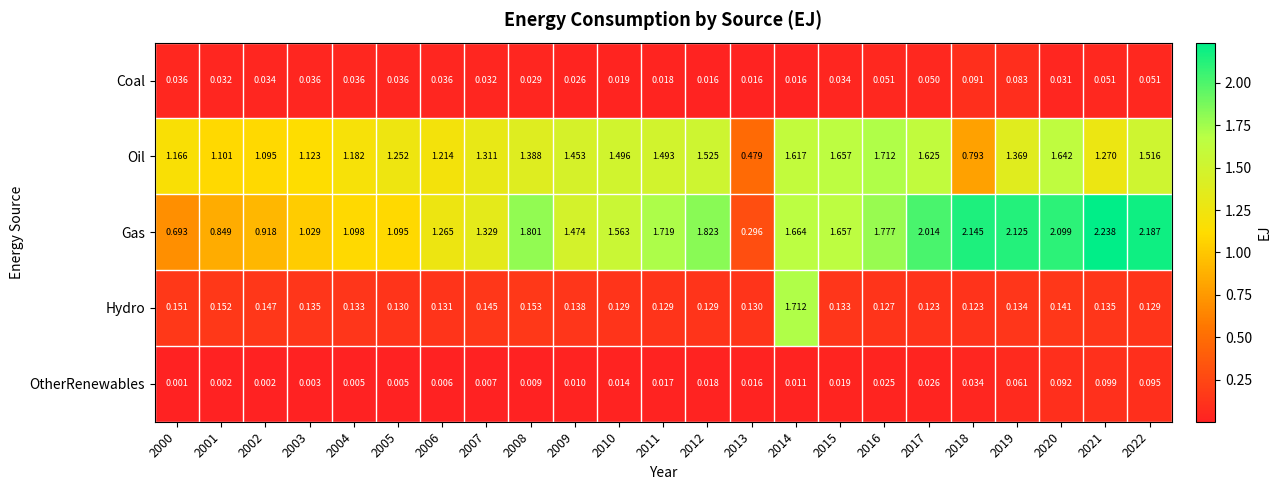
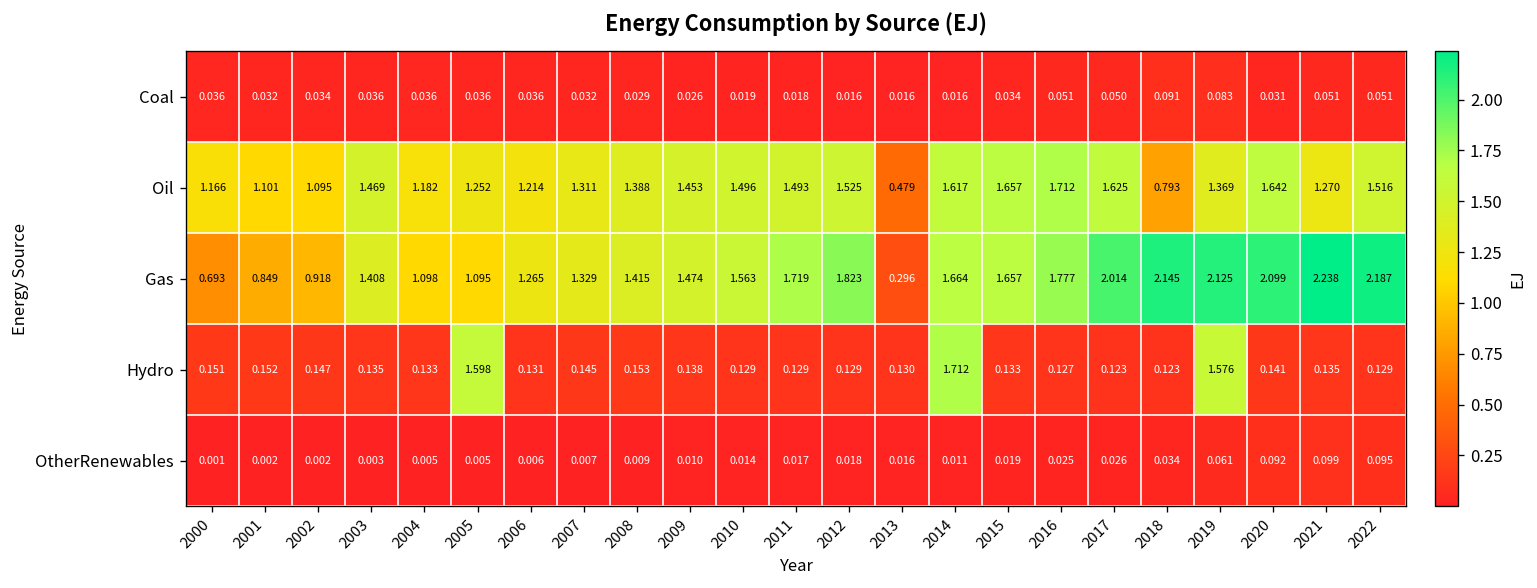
Oil, 2003: 1.123 -> 1.469
Gas, 2003: 1.029 -> 1.408
Gas, 2008: 1.801 -> 1.415
Hydro, 2005: 0.130 -> 1.598
Hydro, 2019: 0.134 -> 1.576
